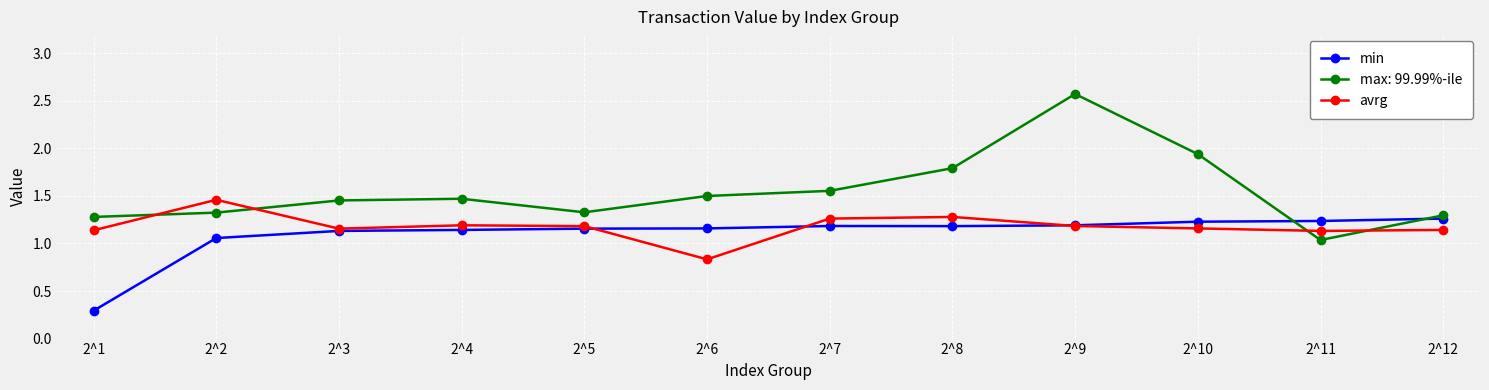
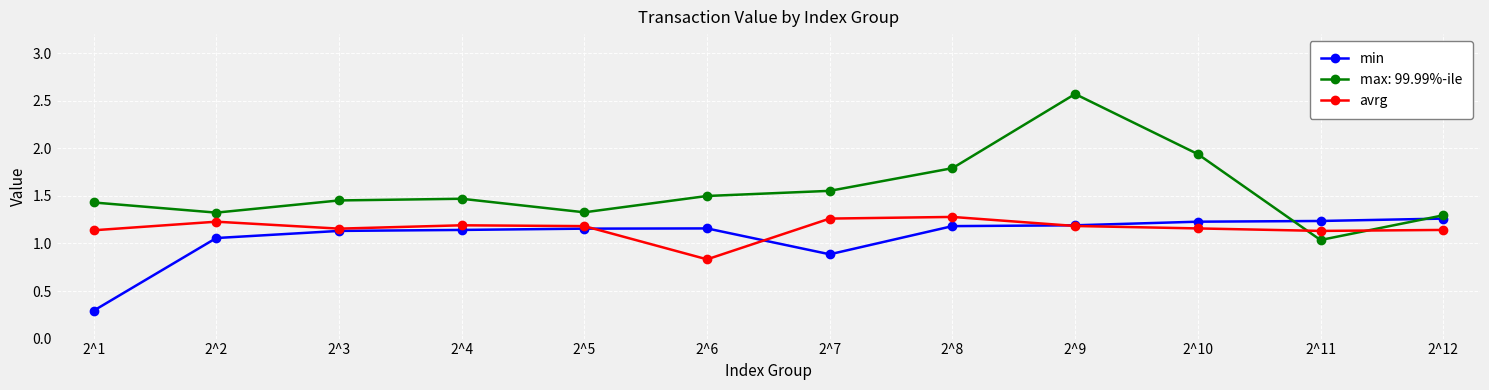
max: 99.99%-ile, 2^1: 1.3 -> 1.4
avrg, 2^2: 1.5 -> 1.2
min, 2^7: 1.2 -> 0.9
